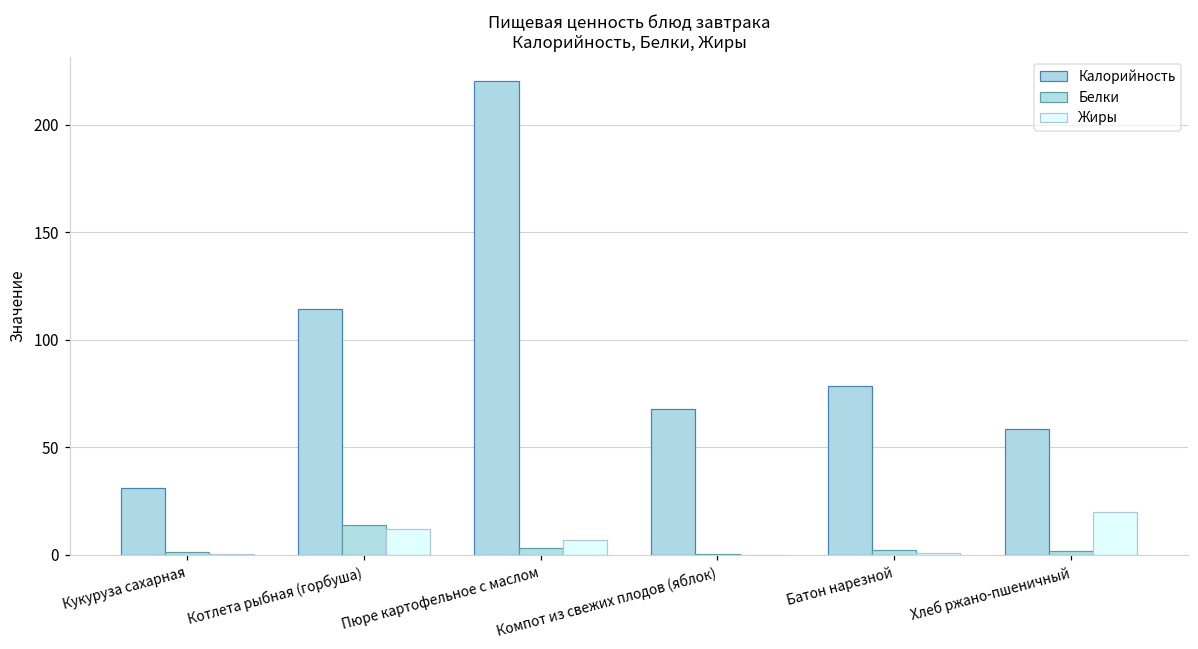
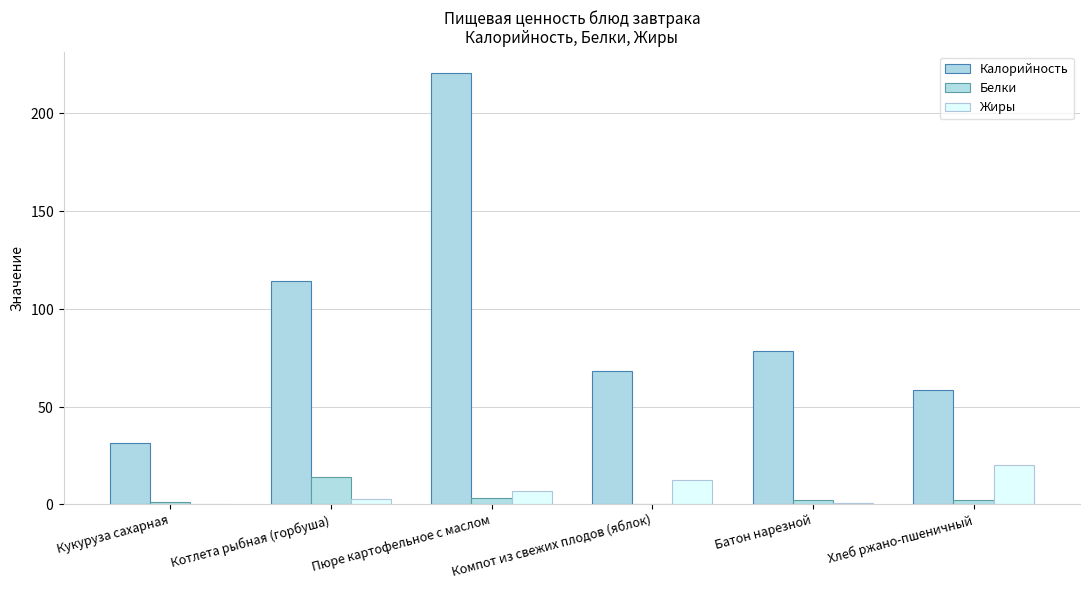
Жиры, Котлета рыбная (горбуша): 12 -> 3
Жиры, Компот из свежих плодов (яблок): 0 -> 13
